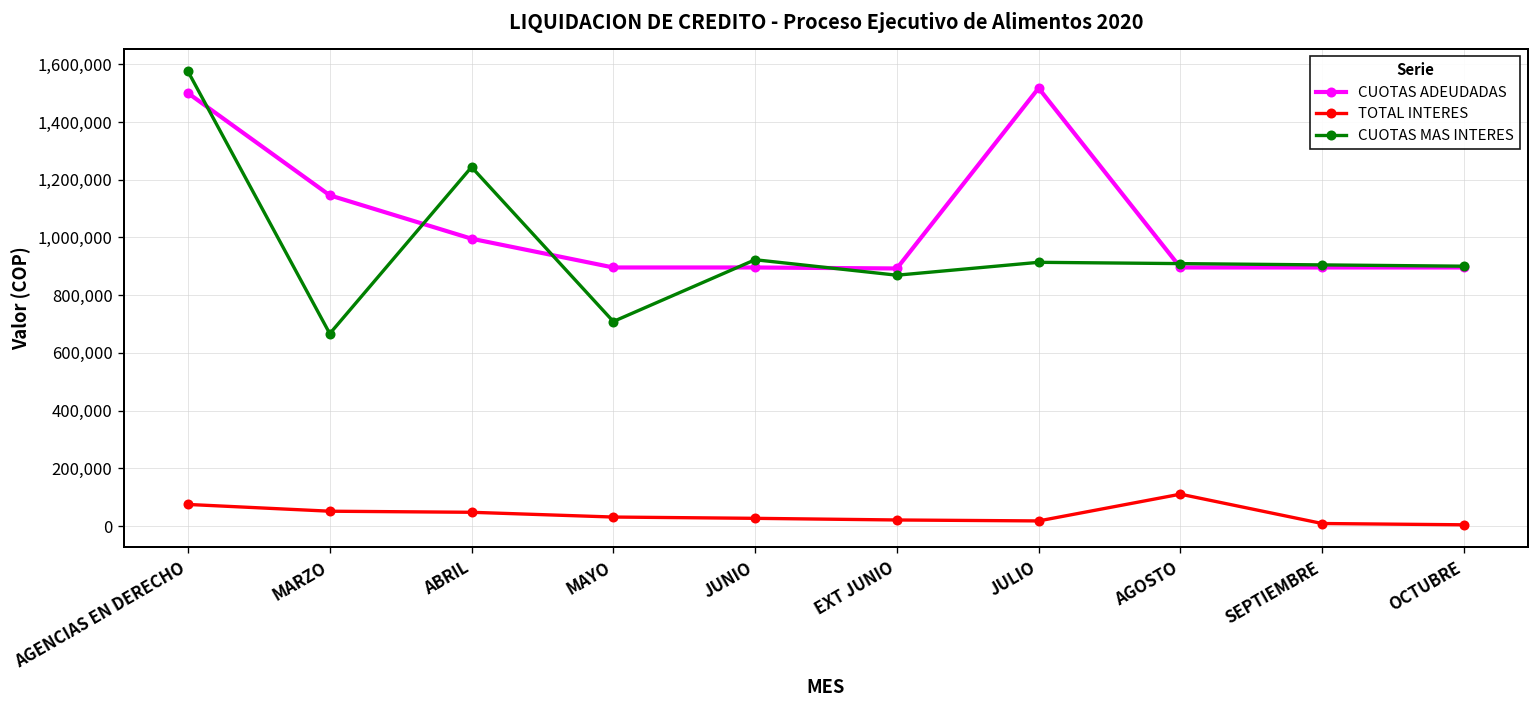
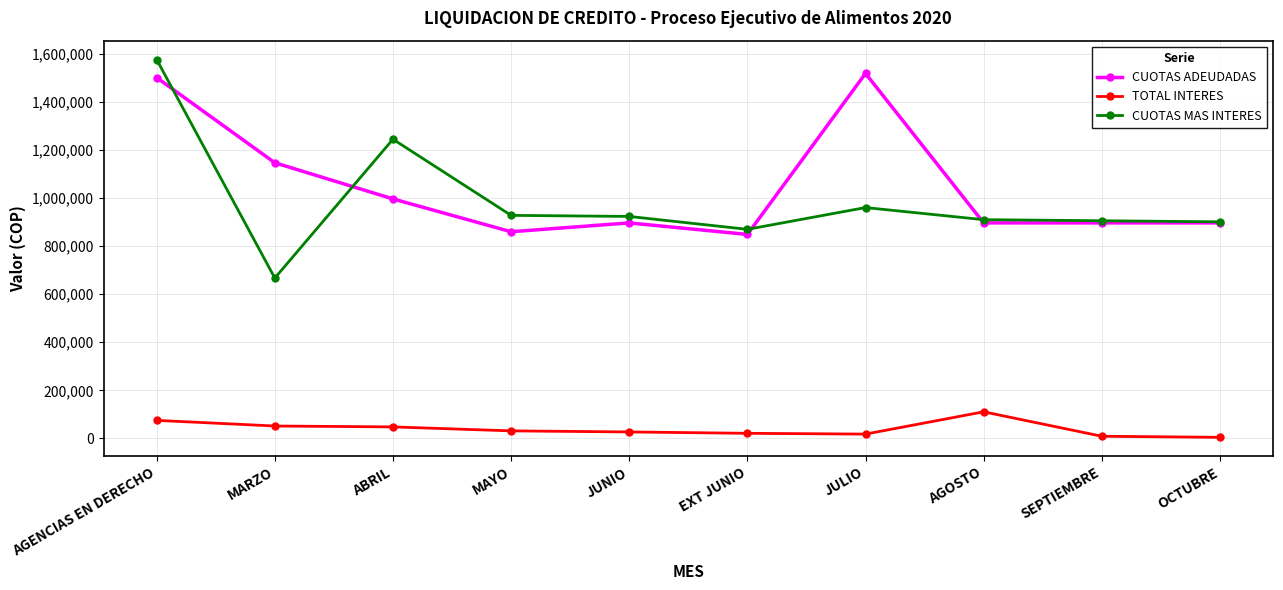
CUOTAS ADEUDADAS, MAYO: 900,000 -> 860,000
CUOTAS MAS INTERES, MAYO: 710,000 -> 930,000
CUOTAS ADEUDADAS, EXT JUNIO: 890,000 -> 850,000
CUOTAS MAS INTERES, JULIO: 910,000 -> 960,000
